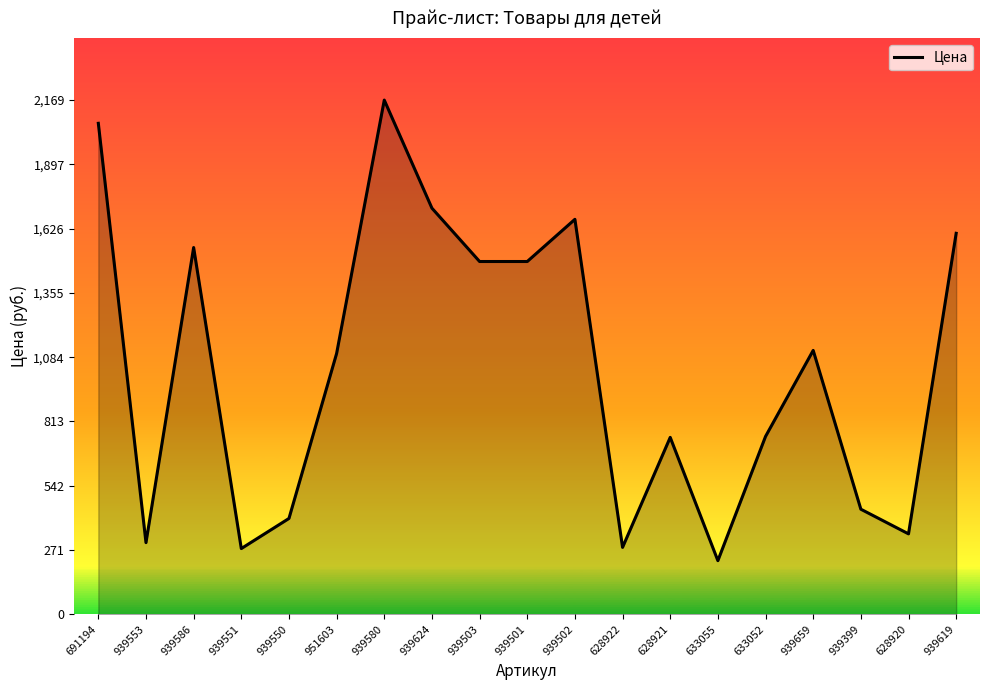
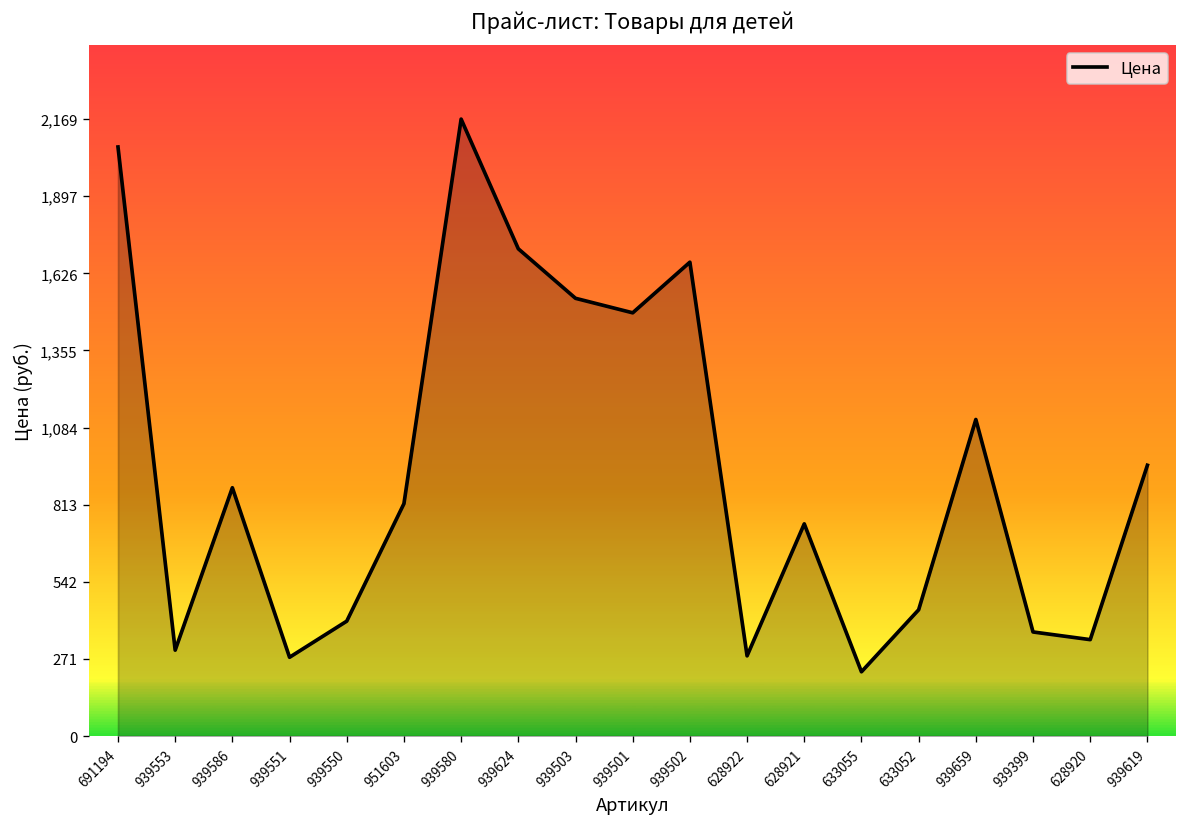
939586: 1,550 -> 870
951603: 1,100 -> 820
939503: 1,490 -> 1,540
633052: 750 -> 440
939399: 440 -> 370
939619: 1,610 -> 950
